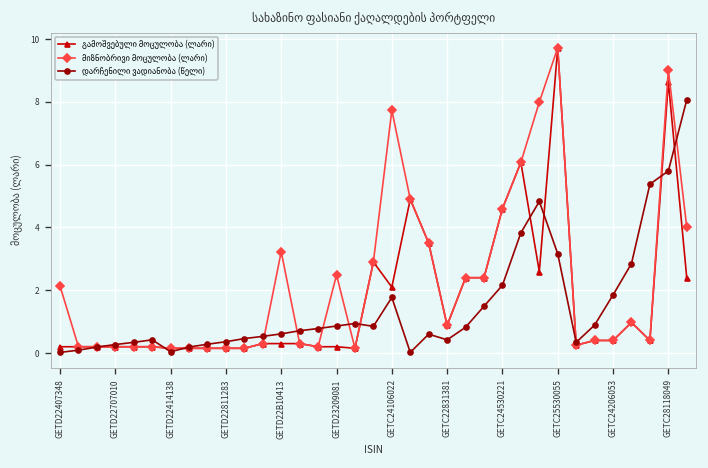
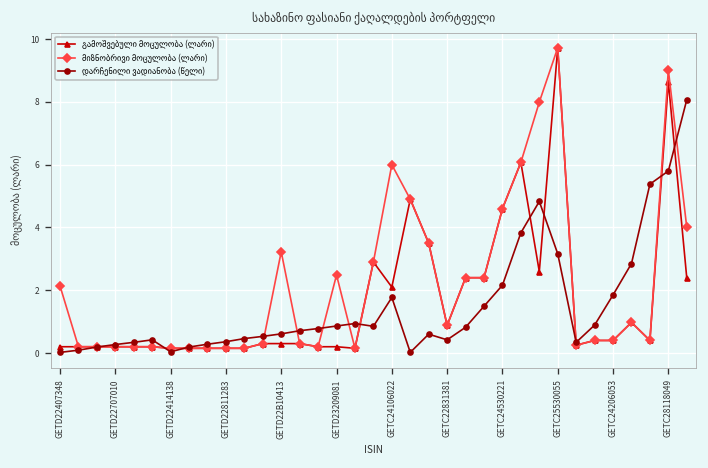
მიზნობრივი მოცულობა (ლარი), GETC24106022: 7.7 -> 6.0
